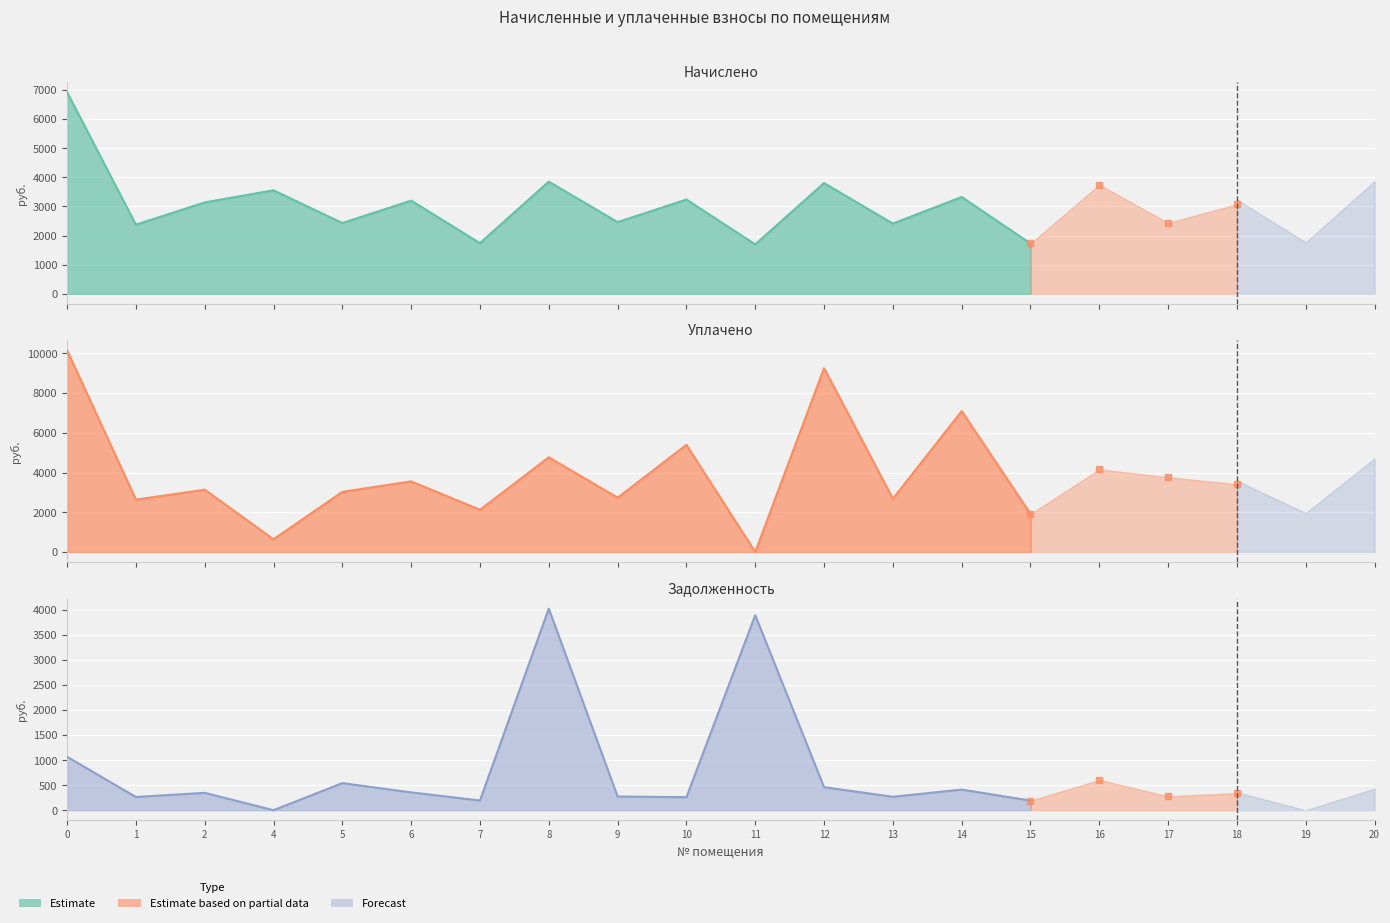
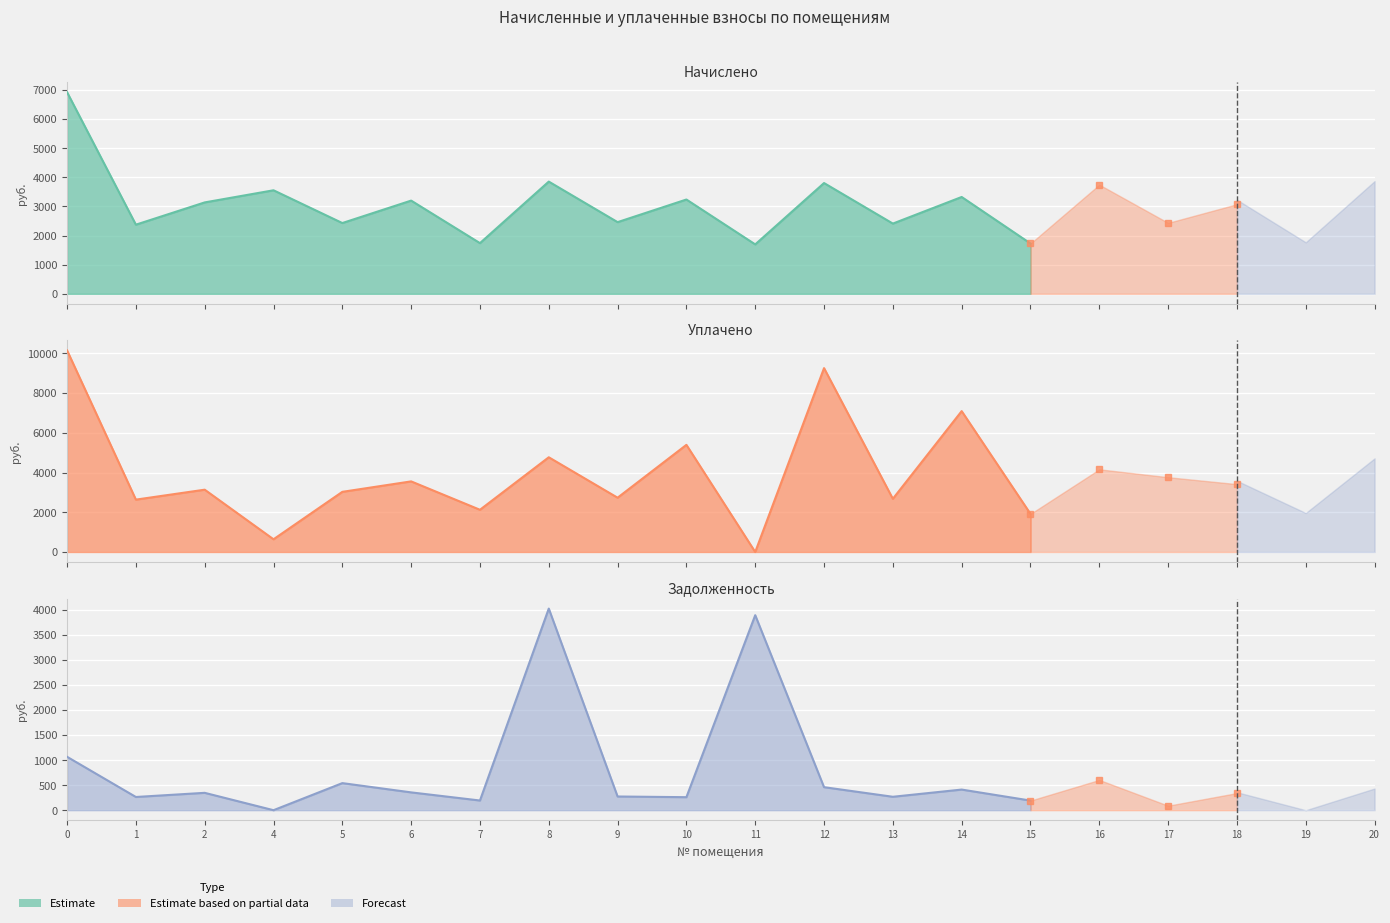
Задолженность, Estimate based on partial data, 17: 300 -> 100
